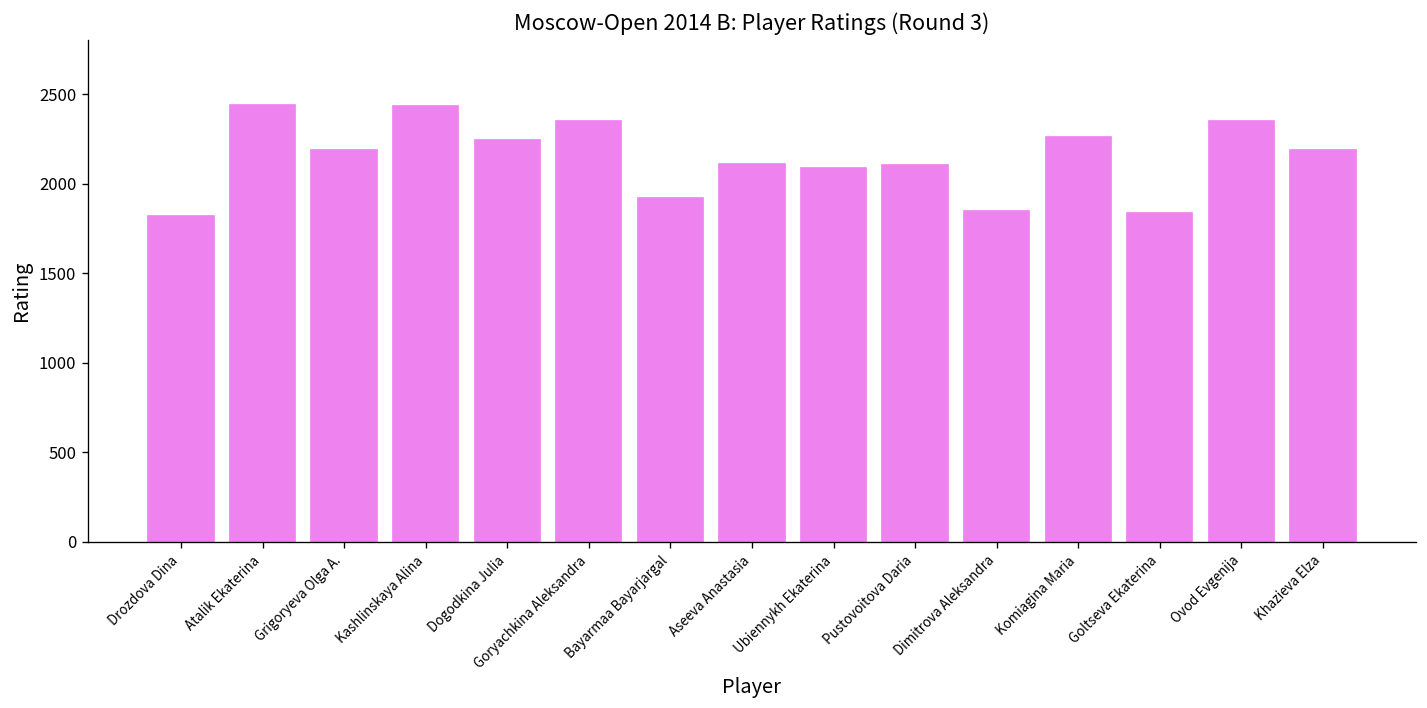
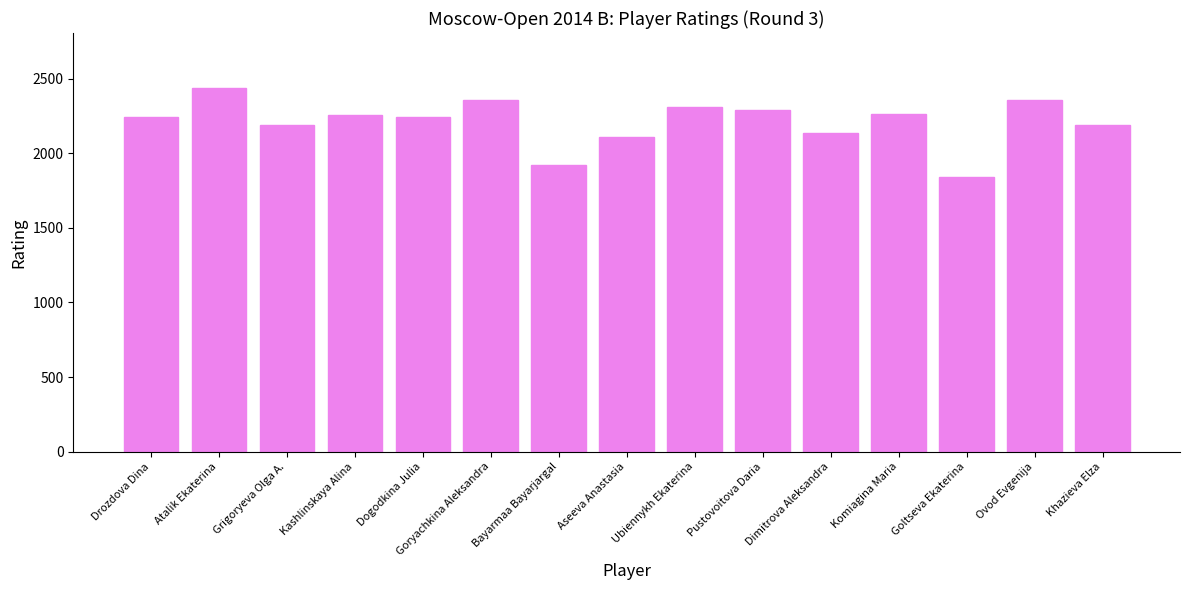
Drozdova Dina: 1820 -> 2240
Kashlinskaya Alina: 2430 -> 2260
Ubiennykh Ekaterina: 2090 -> 2310
Pustovoitova Daria: 2100 -> 2290
Dimitrova Aleksandra: 1850 -> 2140
